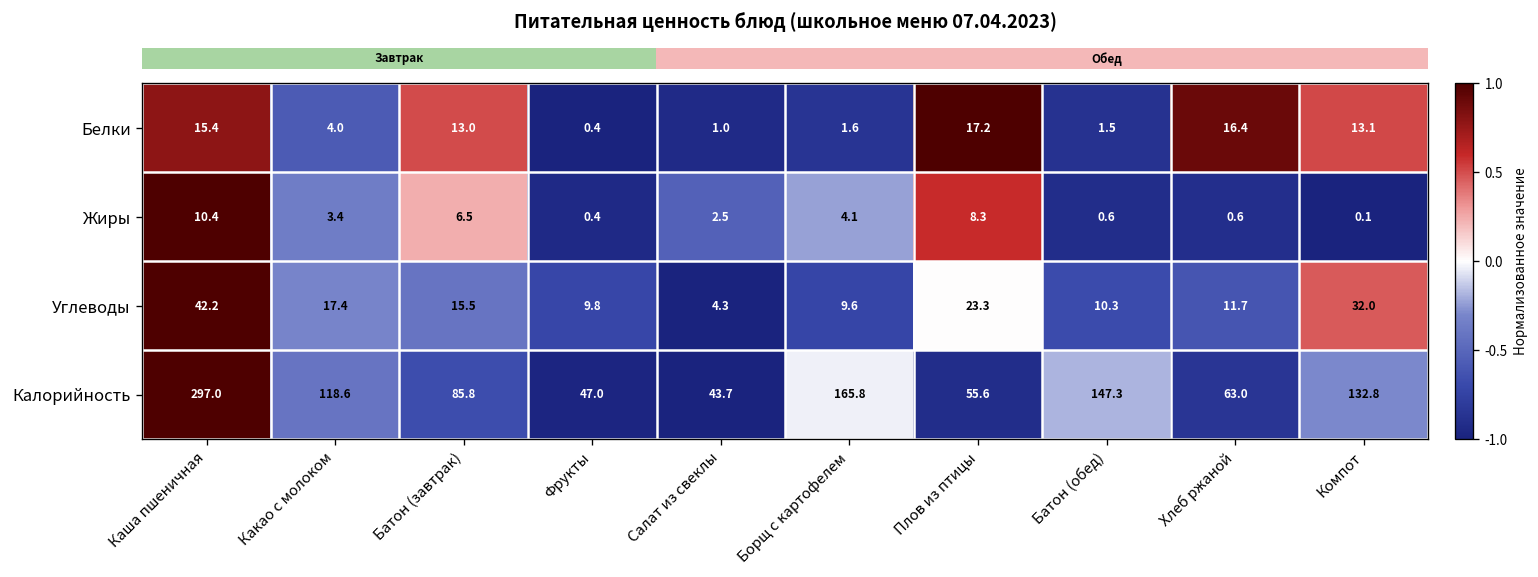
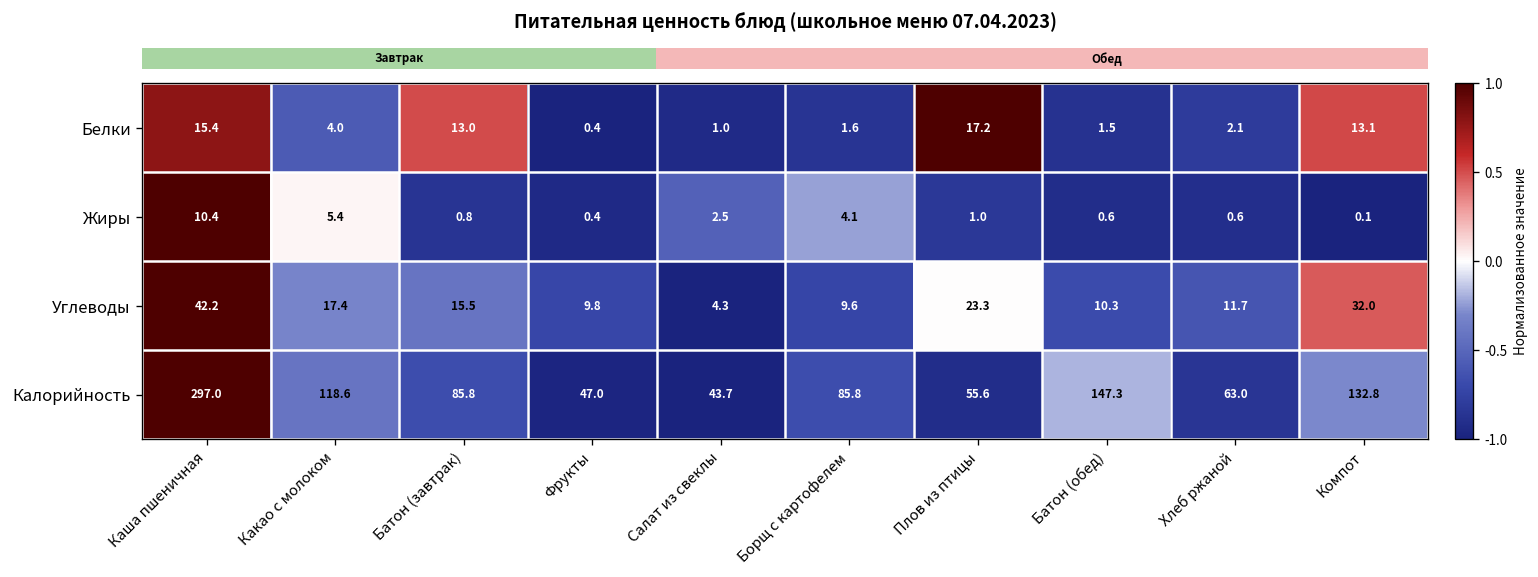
Белки, Хлеб ржаной: 16.4 -> 2.1
Жиры, Какао с молоком: 3.4 -> 5.4
Жиры, Батон (завтрак): 6.5 -> 0.8
Жиры, Плов из птицы: 8.3 -> 1.0
Калорийность, Борщ с картофелем: 165.8 -> 85.8
